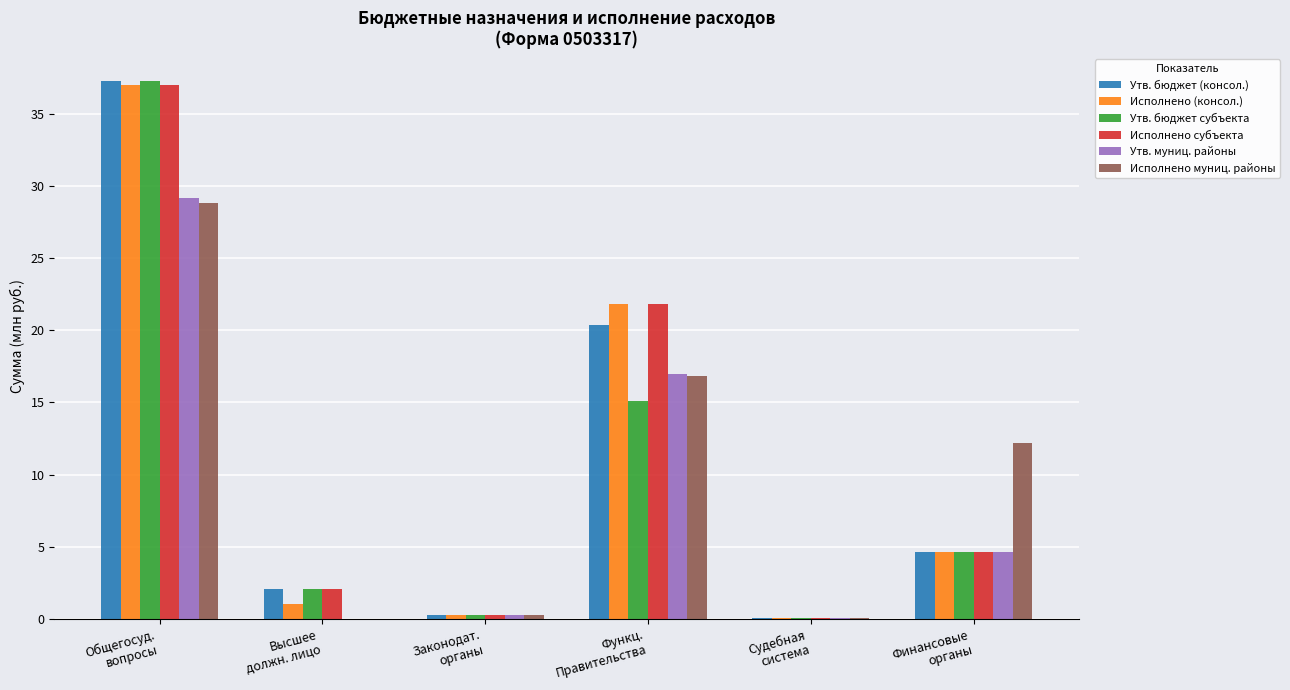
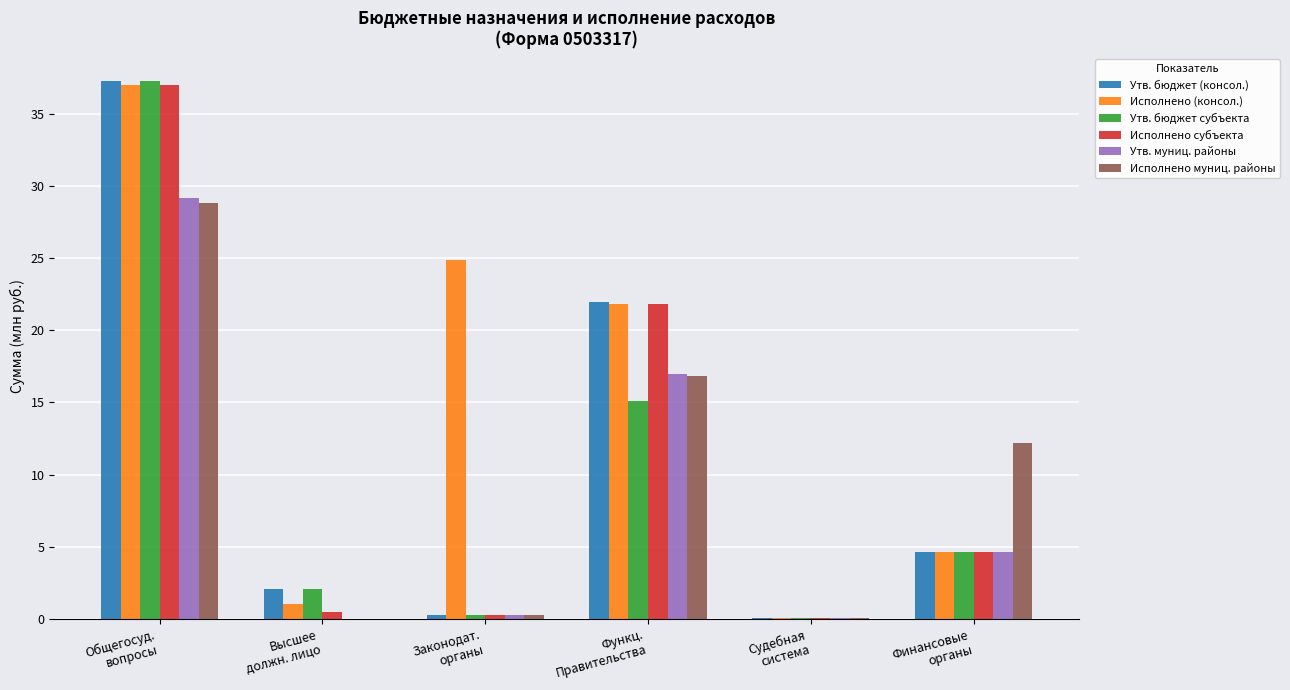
Исполнено субъекта, Высшее должн. лицо: 2.1 -> 0.5
Исполнено (консол.), Законодат. органы: 0.3 -> 24.9
Утв. бюджет (консол.), Функц. Правительства: 20.4 -> 22.0
